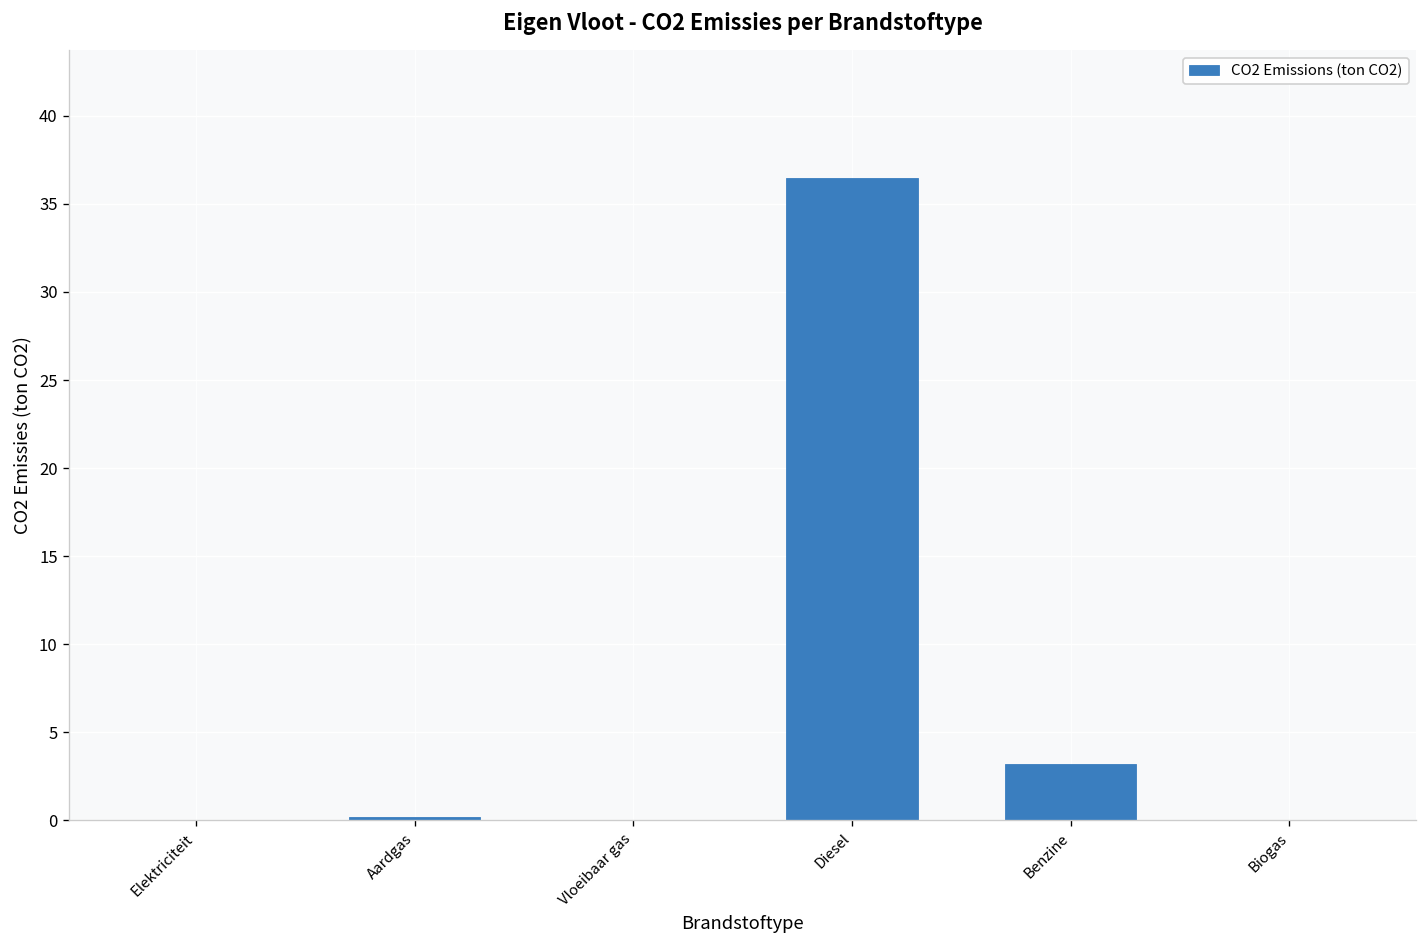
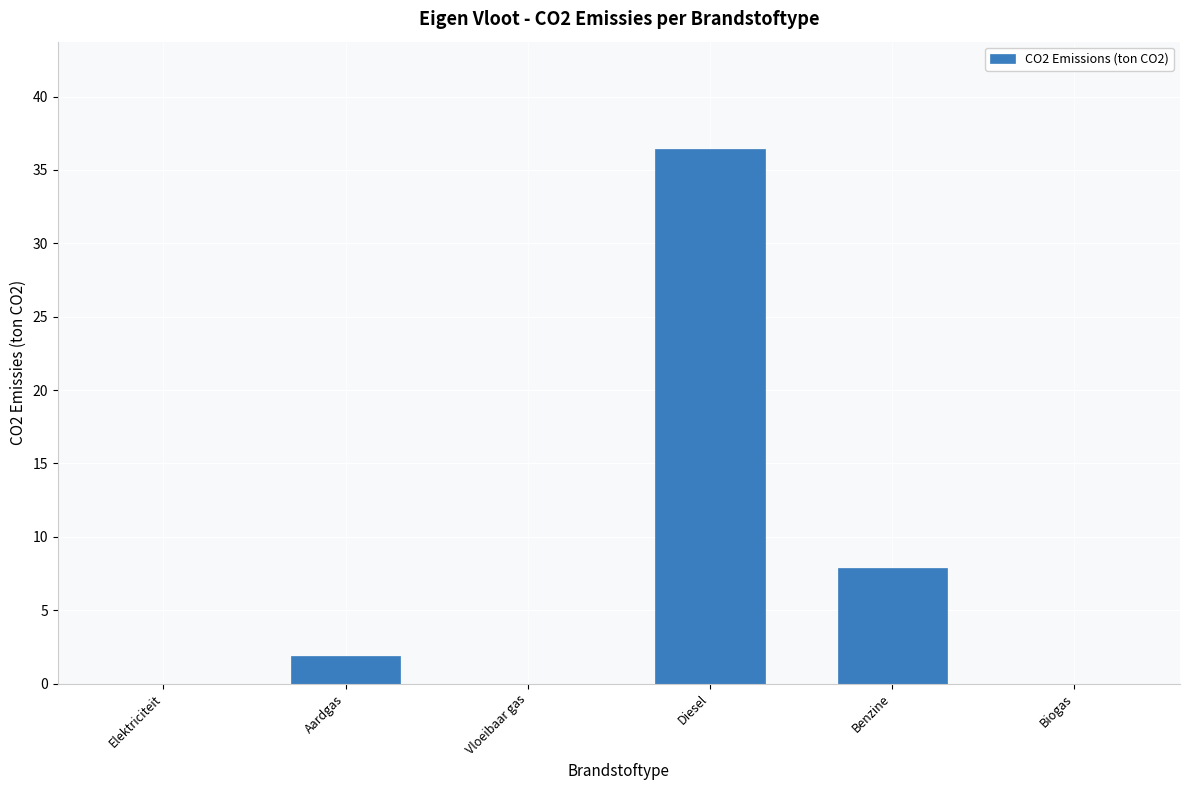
Aardgas: 0.2 -> 1.9
Benzine: 3.2 -> 7.8
